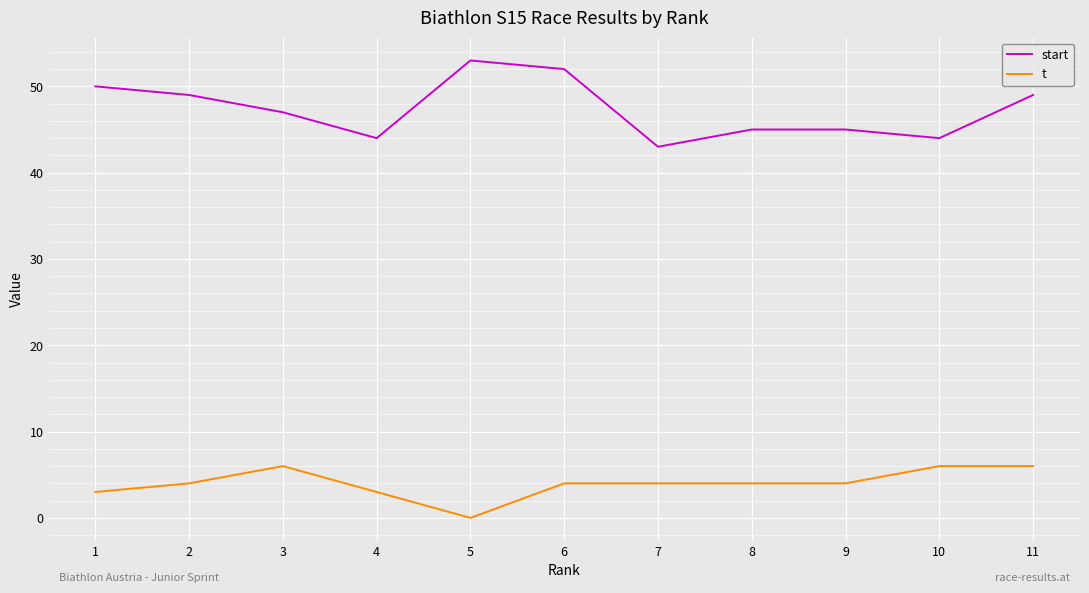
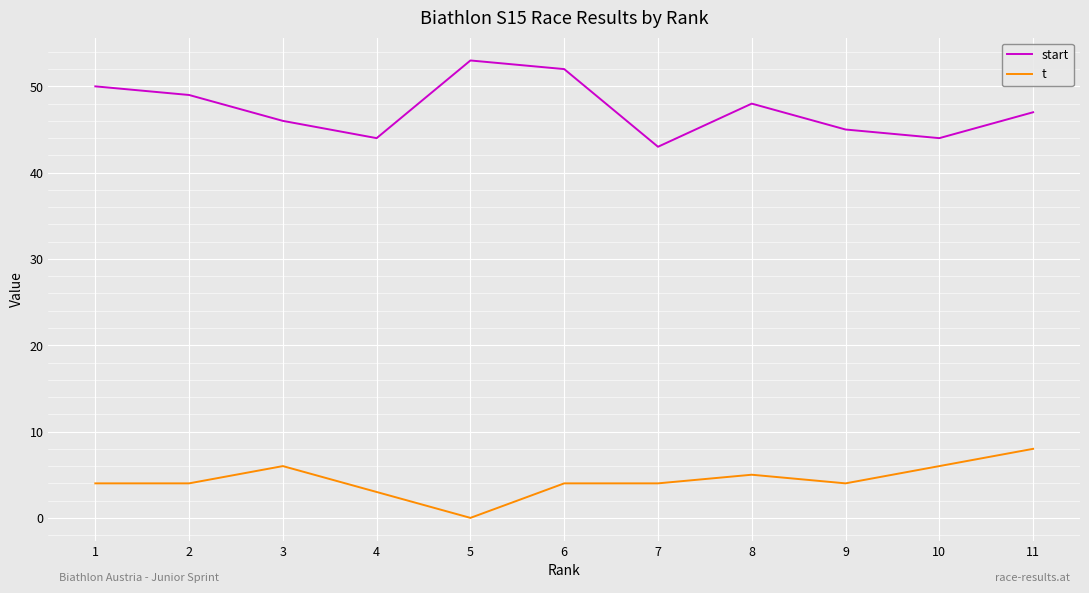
t, 1: 3 -> 4
start, 3: 47 -> 46
start, 8: 45 -> 48
t, 8: 4 -> 5
start, 11: 49 -> 47
t, 11: 6 -> 8
